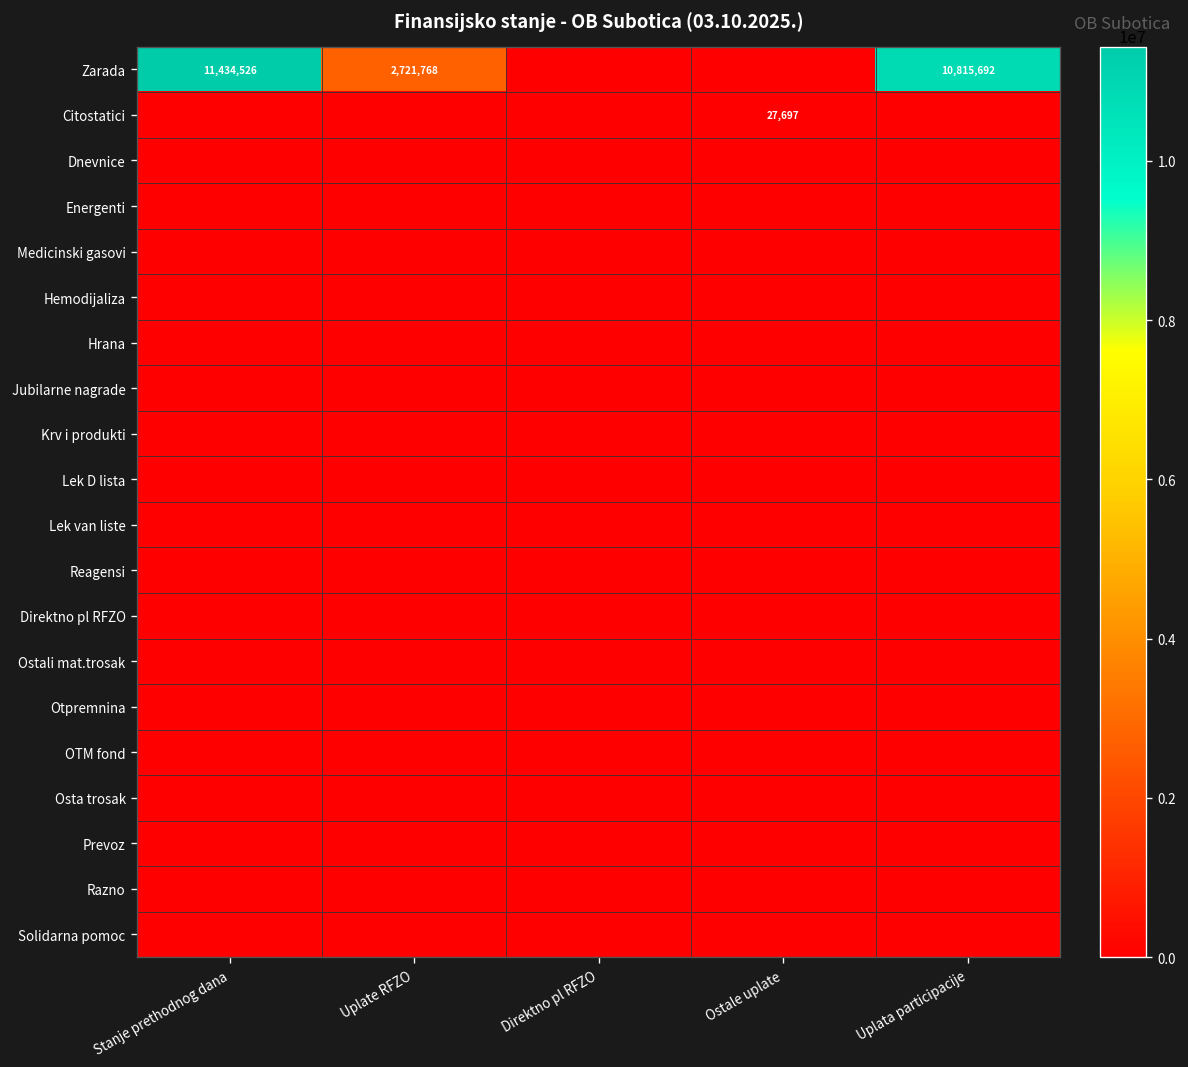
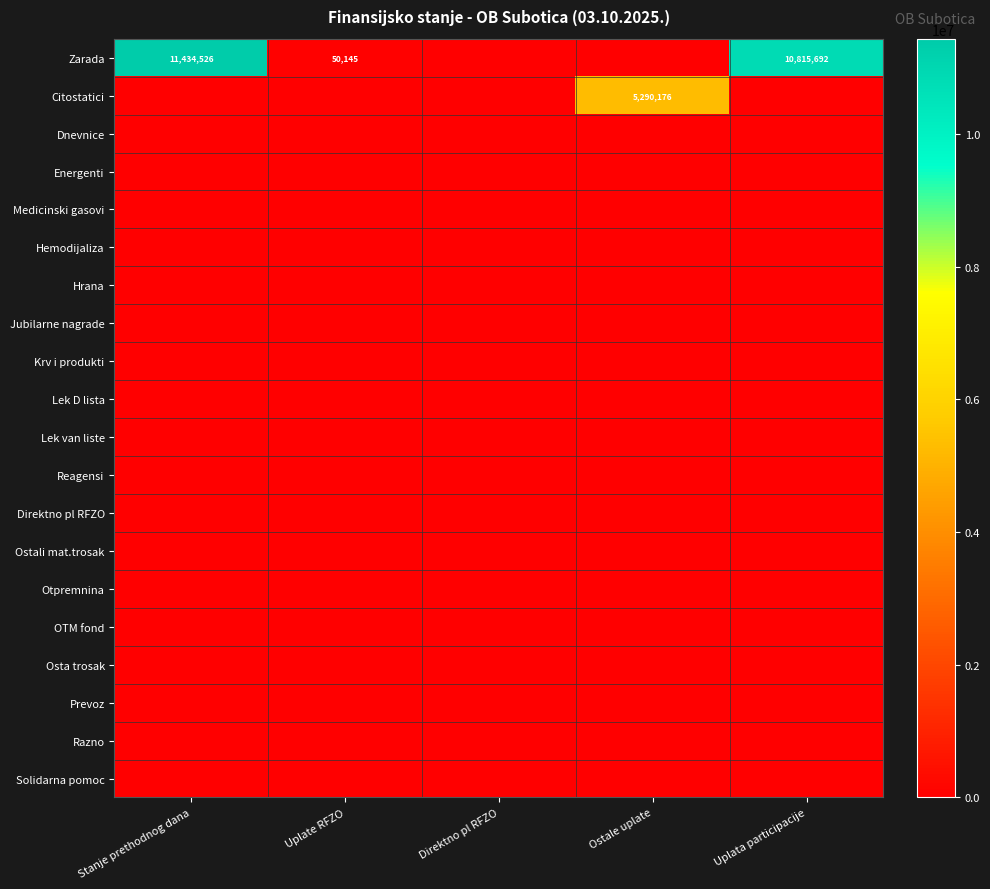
Zarada, Uplate RFZO: 2,721,768 -> 50,145
Citostatici, Ostale uplate: 27,697 -> 5,290,176
